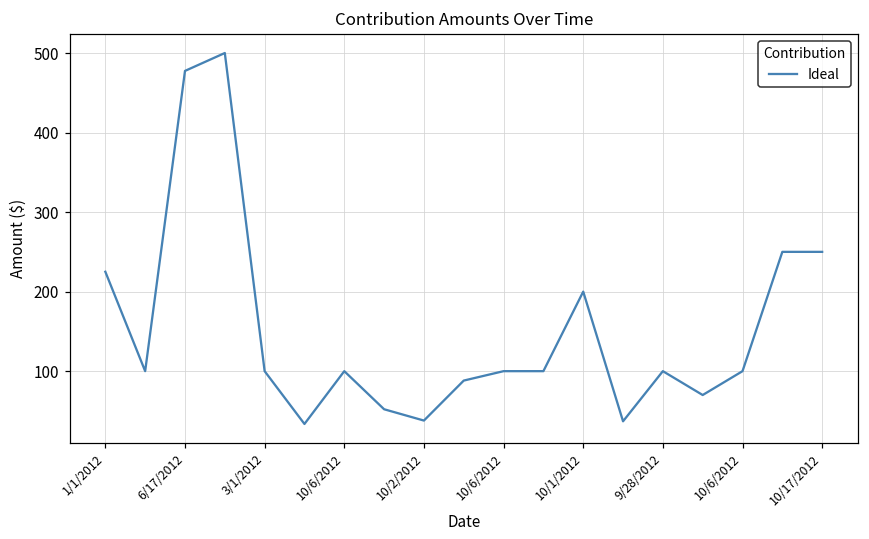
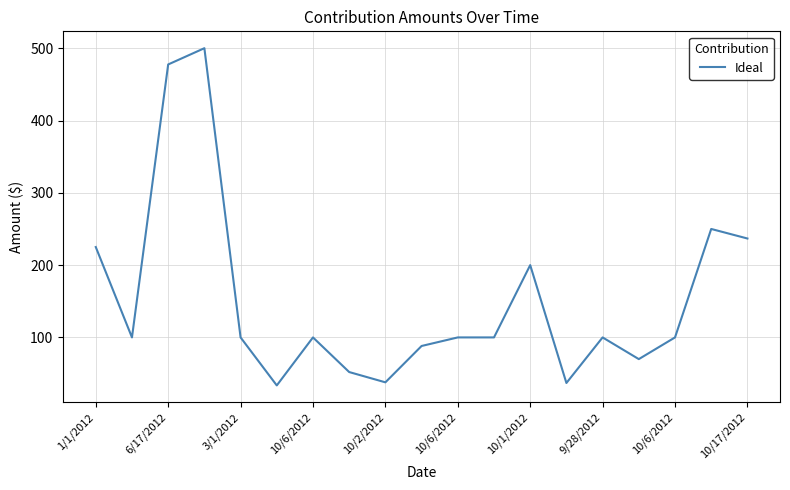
10/17/2012: 250 -> 240
